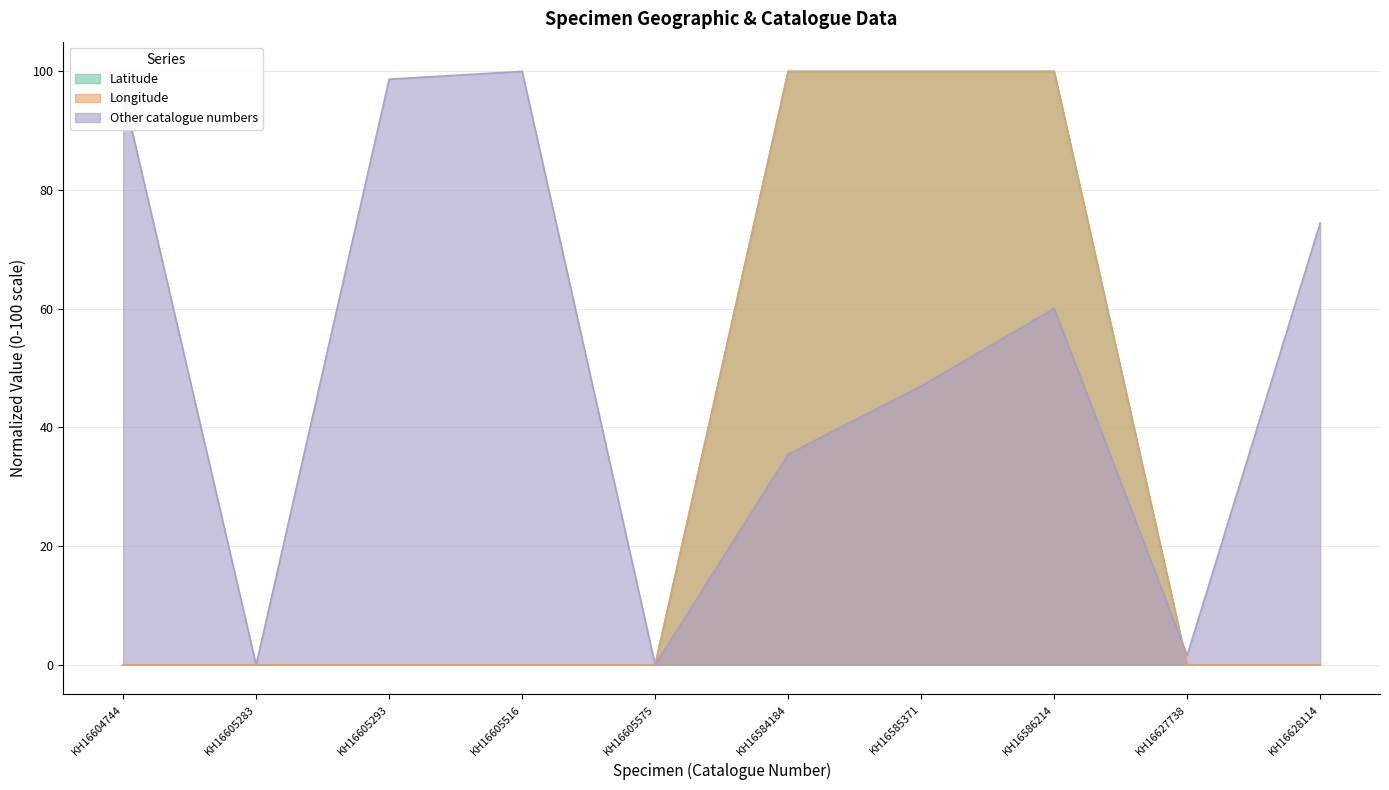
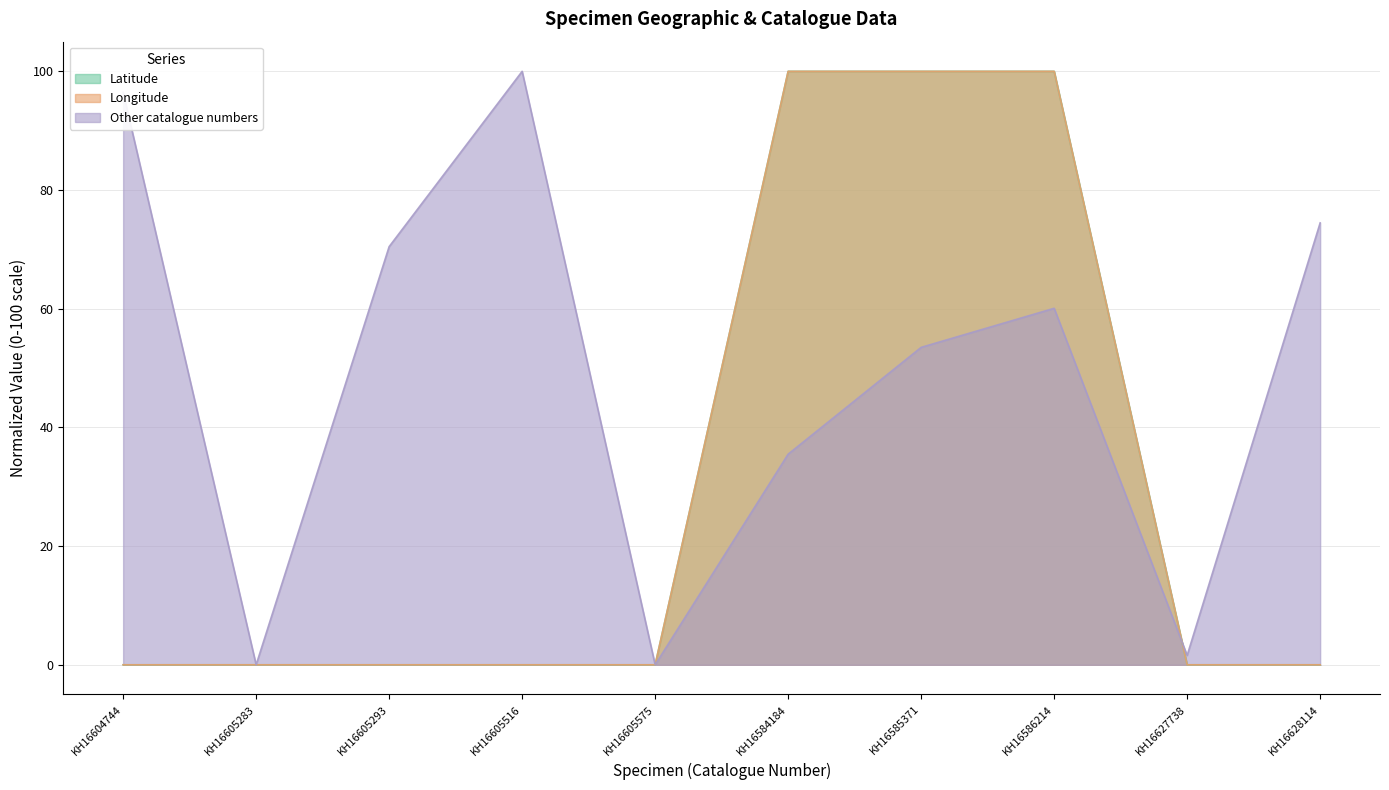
Other catalogue numbers, KH16605293: 99 -> 70
Other catalogue numbers, KH16585371: 47 -> 53
